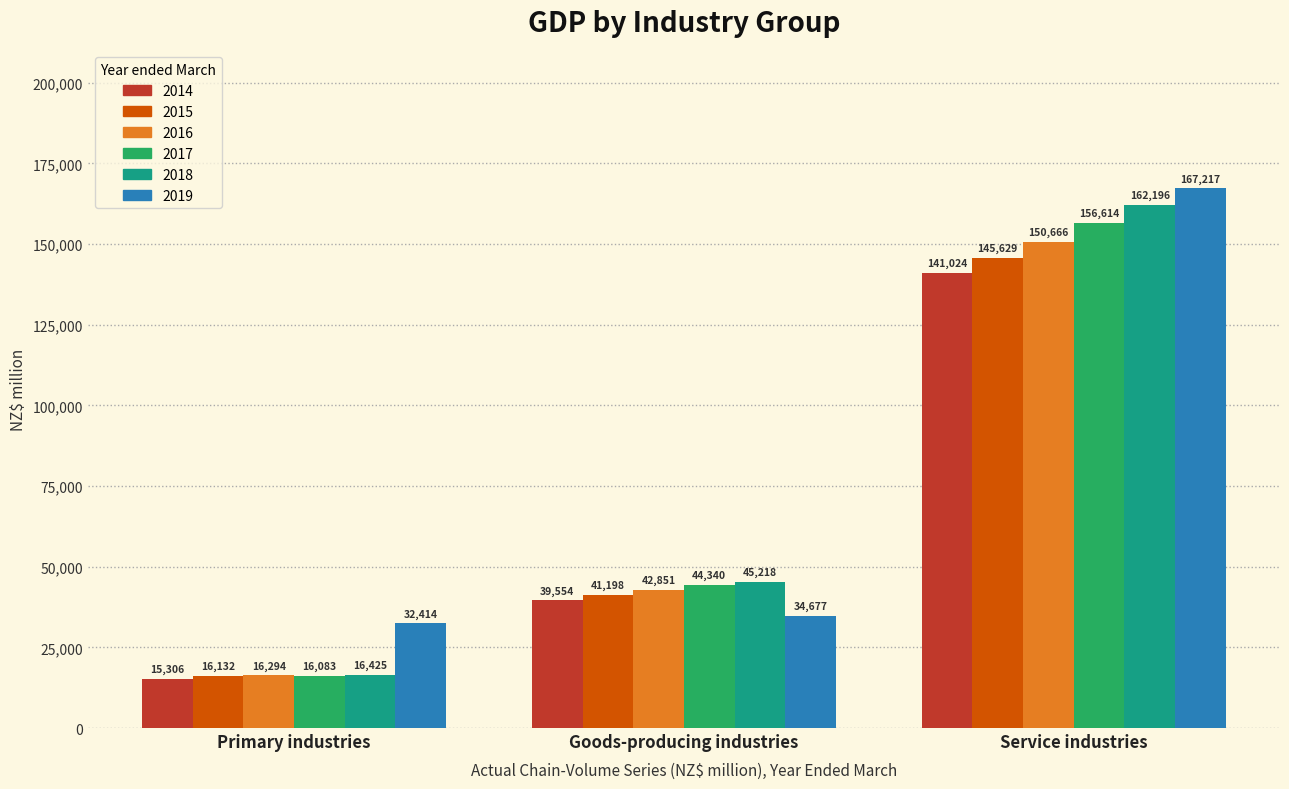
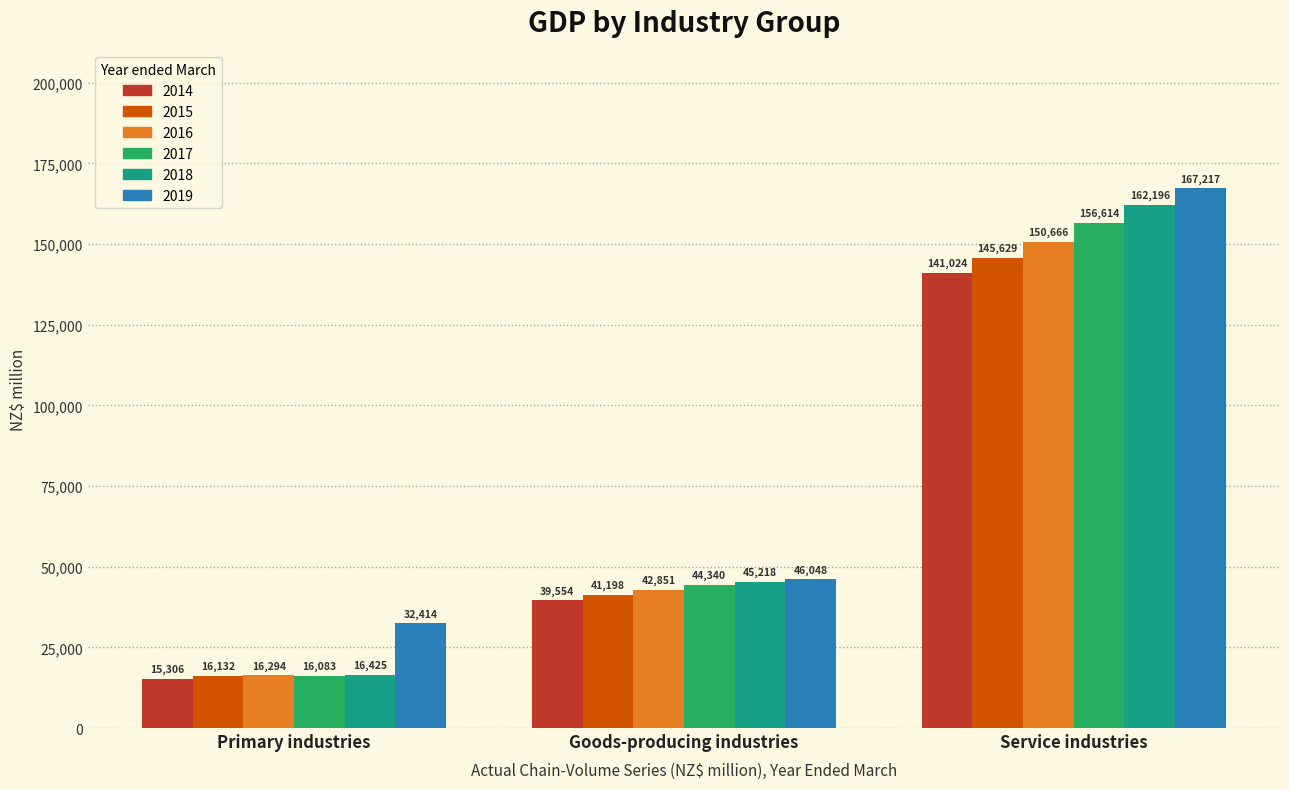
2019, Goods-producing industries: 34,677 -> 46,048
